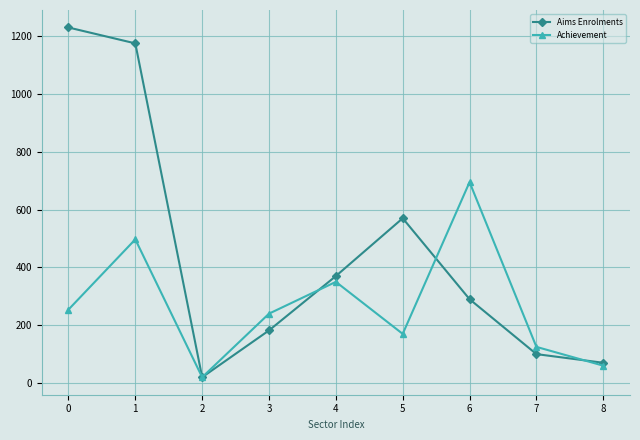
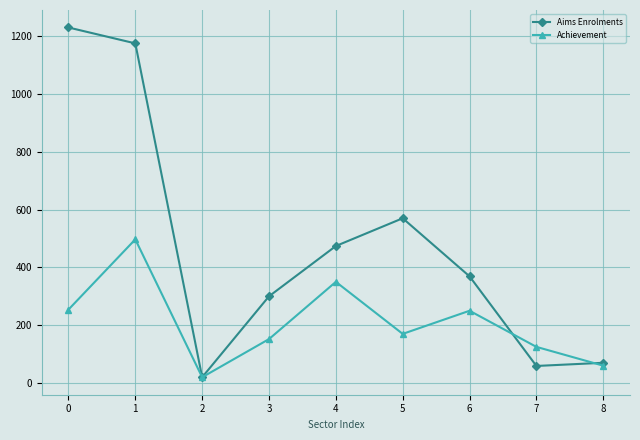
Aims Enrolments, 3: 180 -> 300
Achievement, 3: 240 -> 150
Aims Enrolments, 4: 370 -> 470
Aims Enrolments, 6: 290 -> 370
Achievement, 6: 700 -> 250
Aims Enrolments, 7: 100 -> 60
